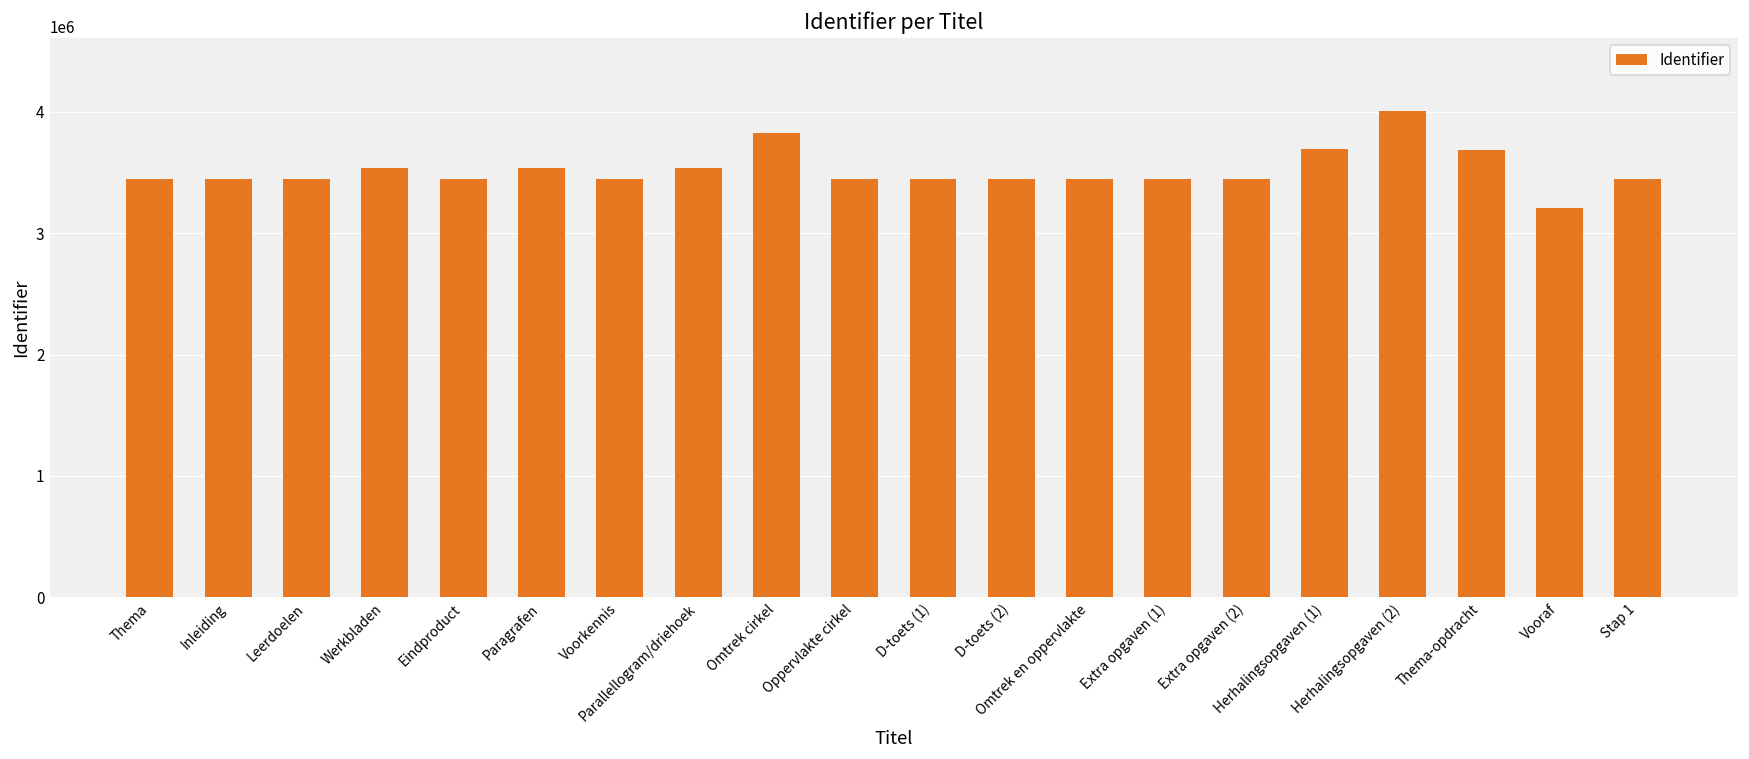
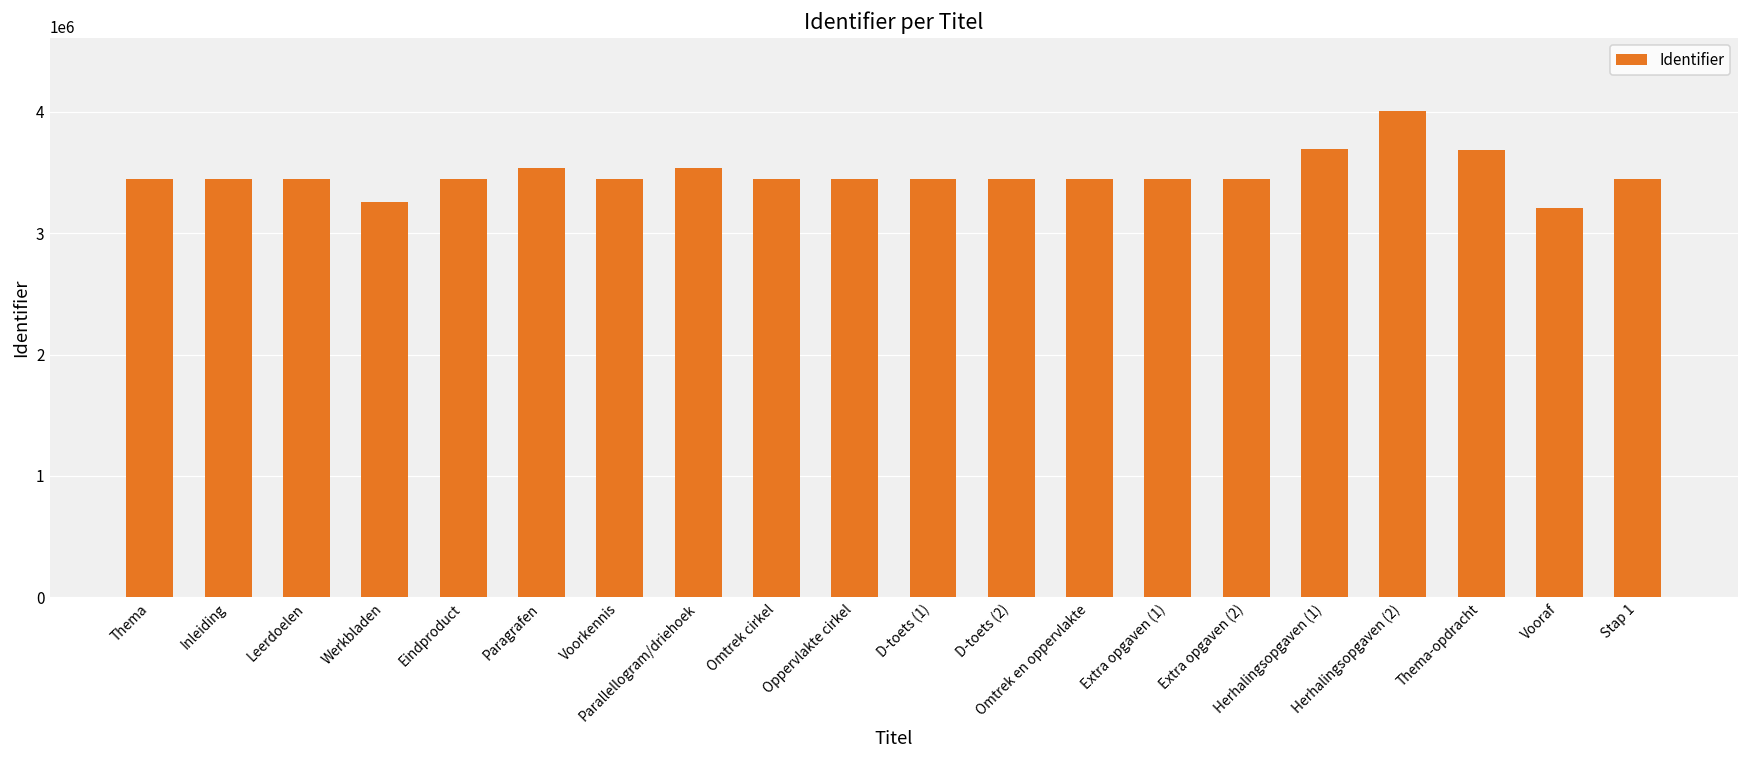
Werkbladen: 3530000 -> 3260000
Omtrek cirkel: 3830000 -> 3450000
